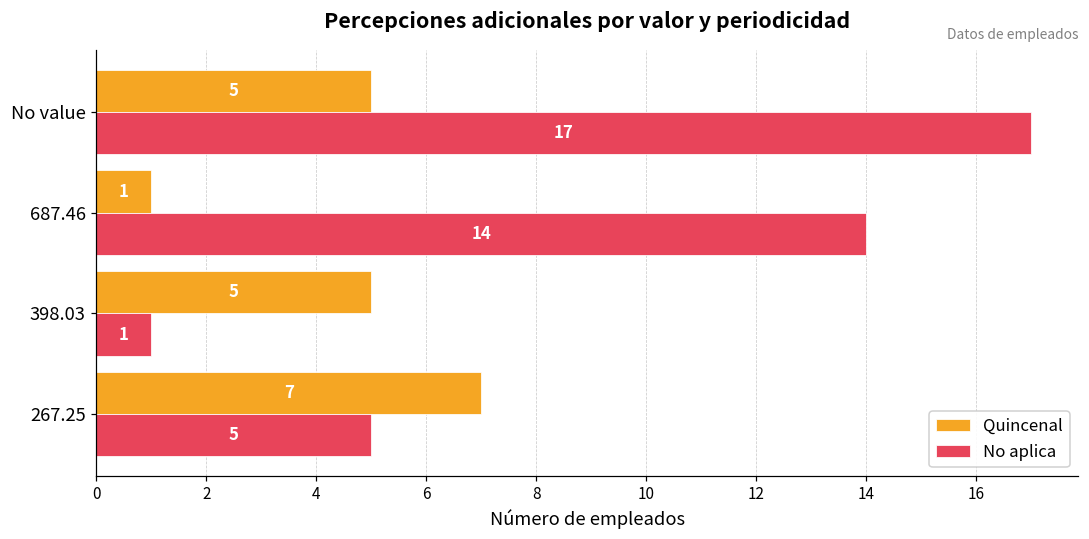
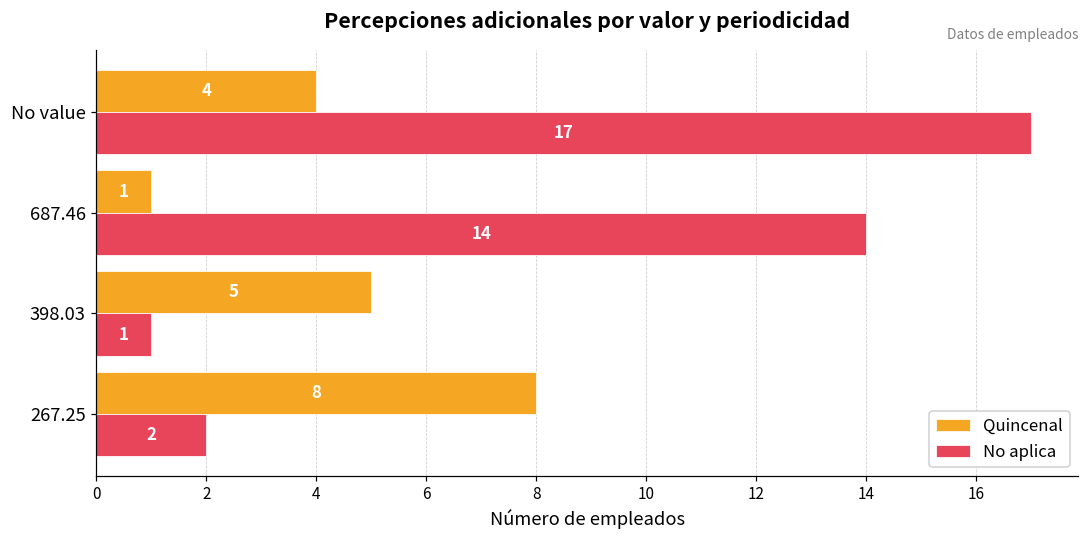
Quincenal, No value: 5 -> 4
Quincenal, 267.25: 7 -> 8
No aplica, 267.25: 5 -> 2
